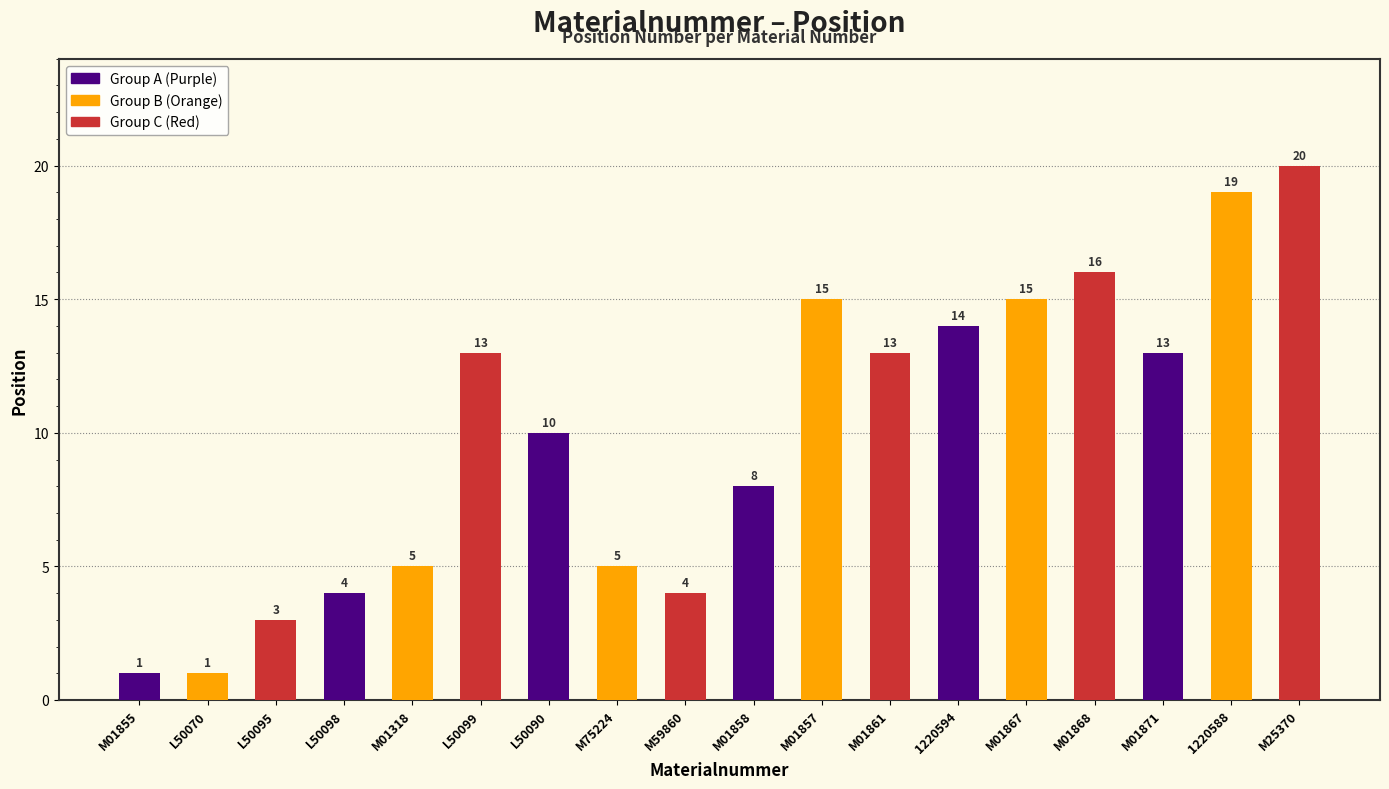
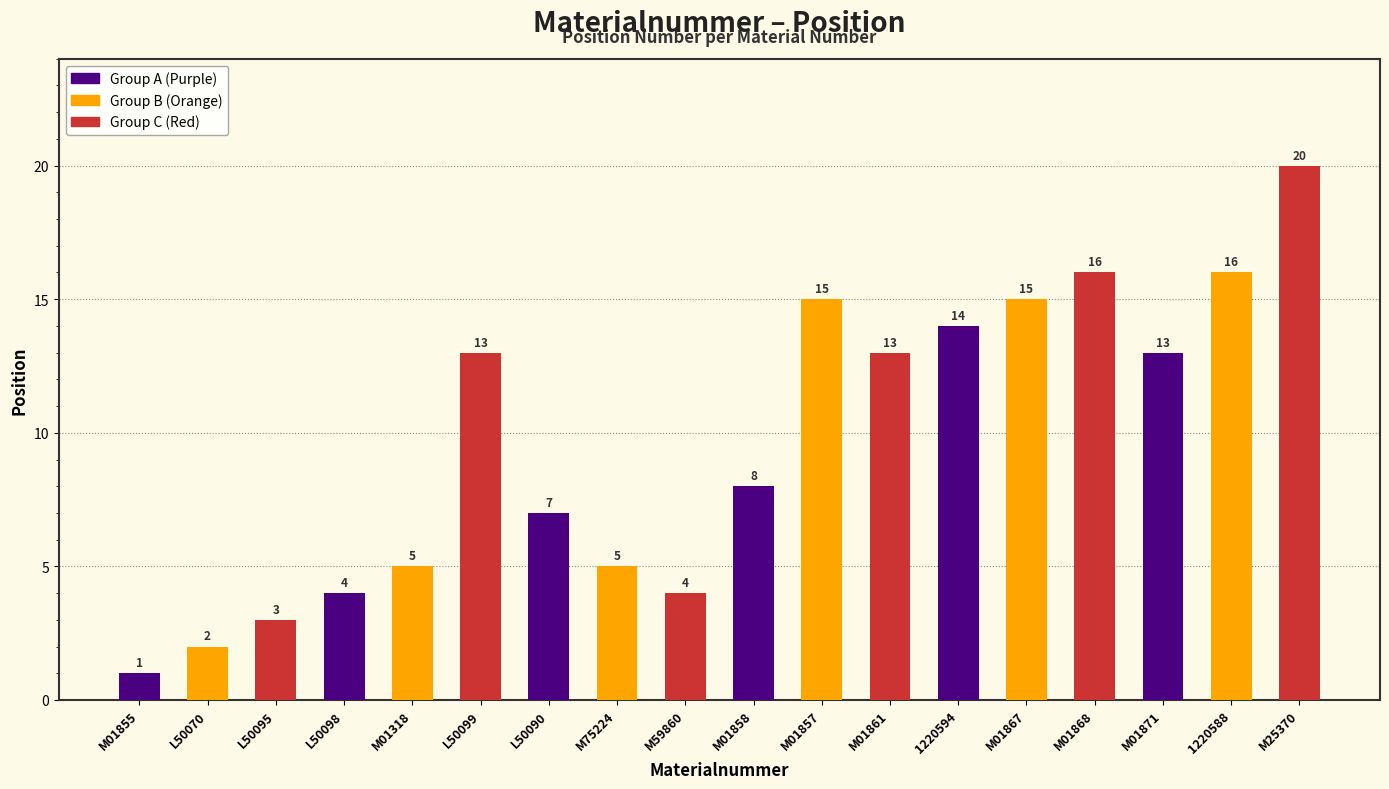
L50070: 1 -> 2
L50090: 10 -> 7
1220588: 19 -> 16
